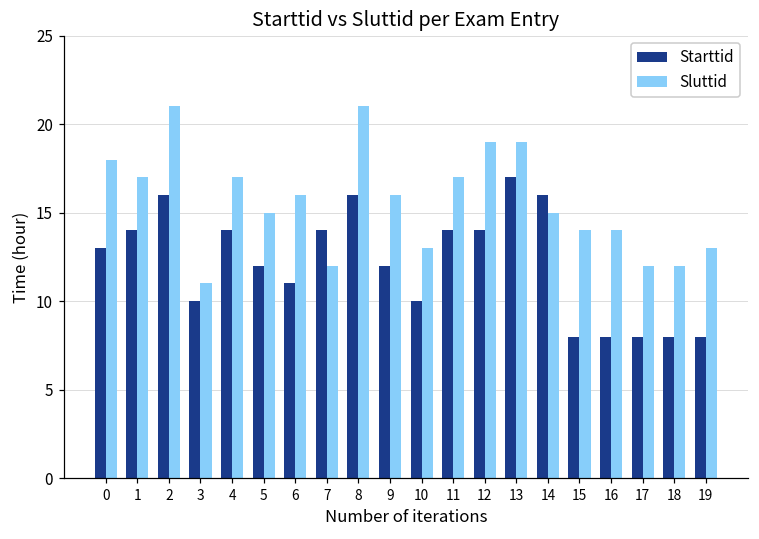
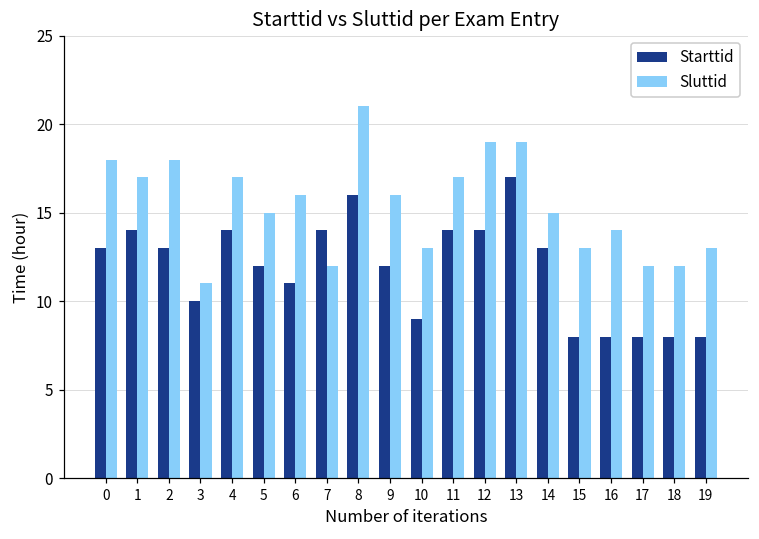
Starttid, 2: 16 -> 13
Sluttid, 2: 21 -> 18
Starttid, 10: 10 -> 9
Starttid, 14: 16 -> 13
Sluttid, 15: 14 -> 13
